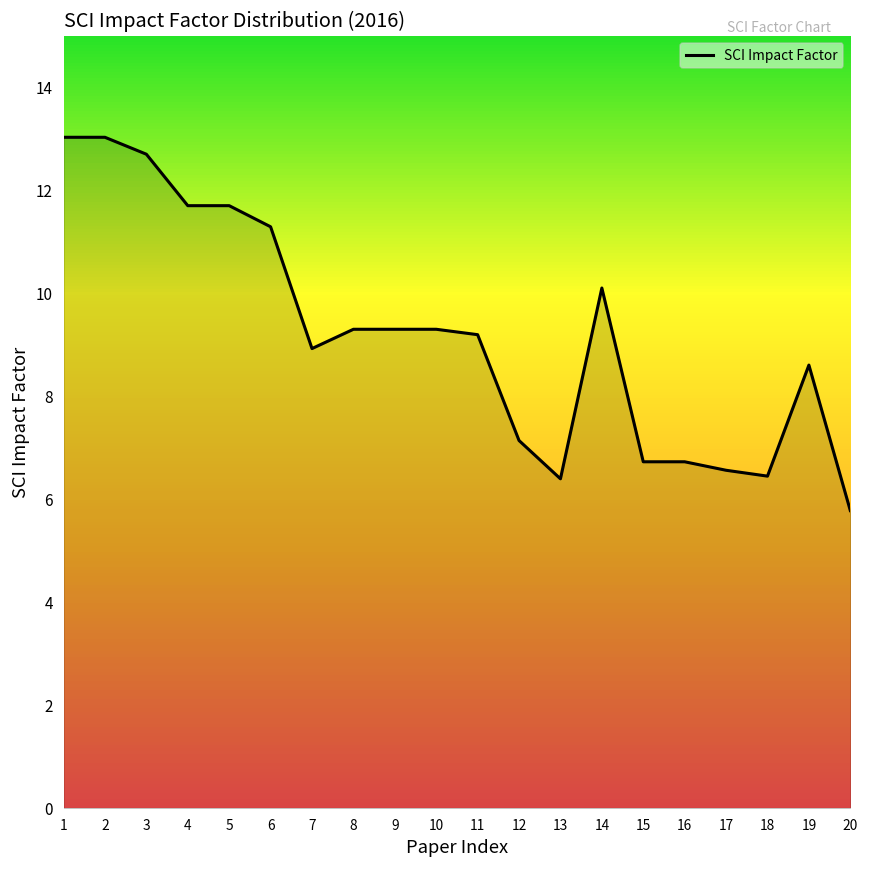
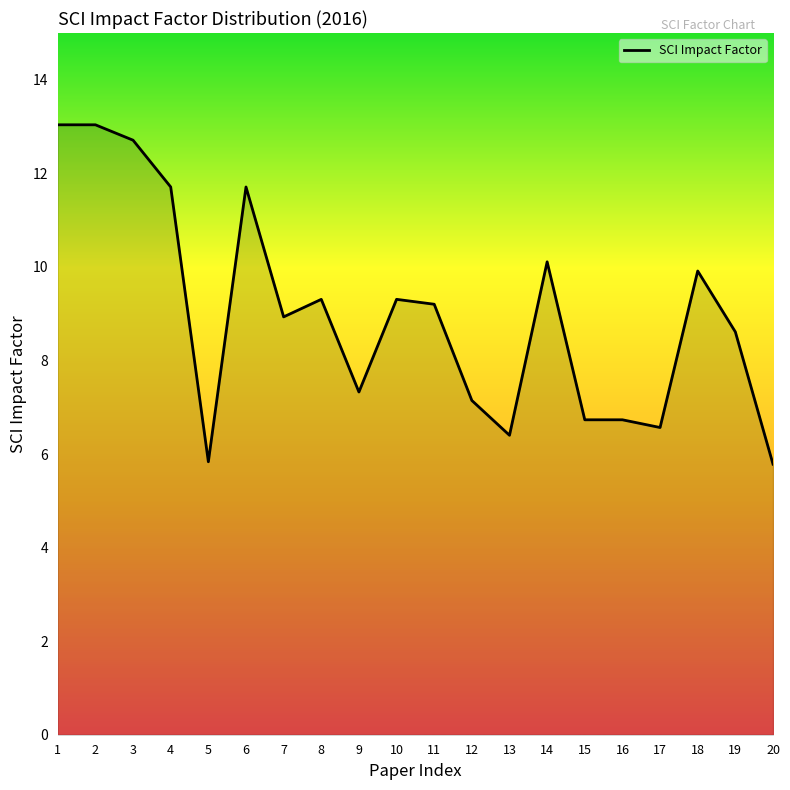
5: 11.7 -> 5.8
6: 11.3 -> 11.7
9: 9.3 -> 7.3
18: 6.5 -> 9.9
